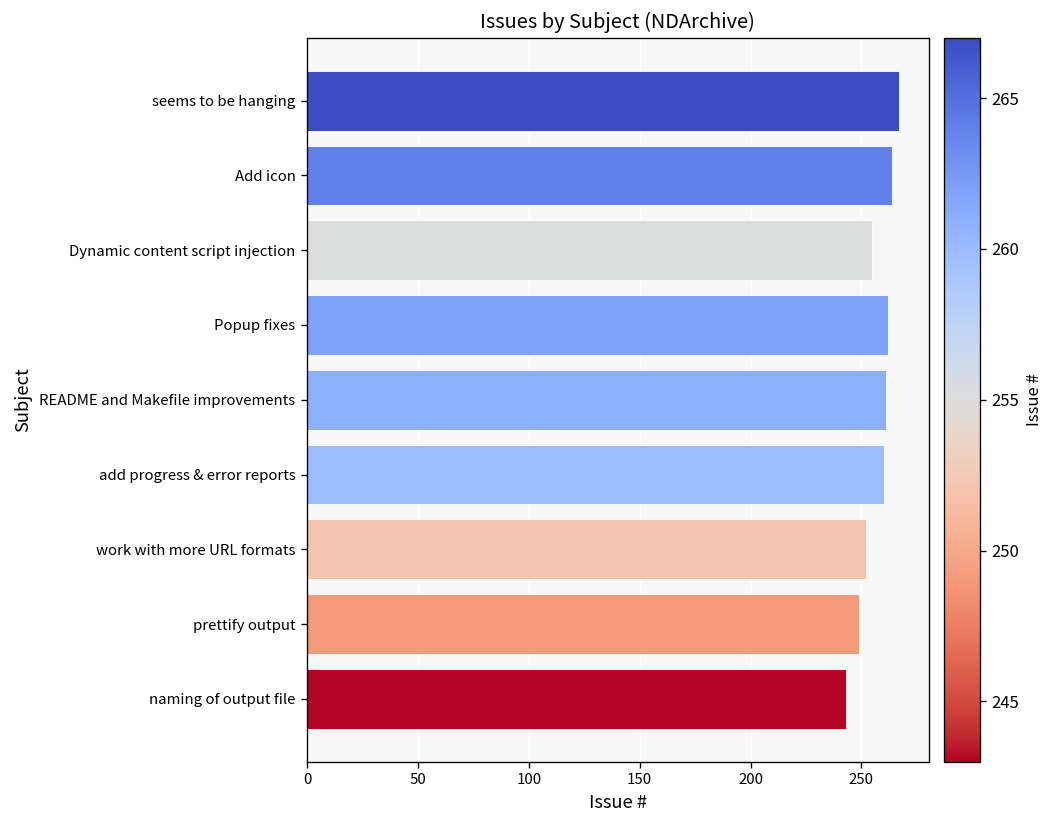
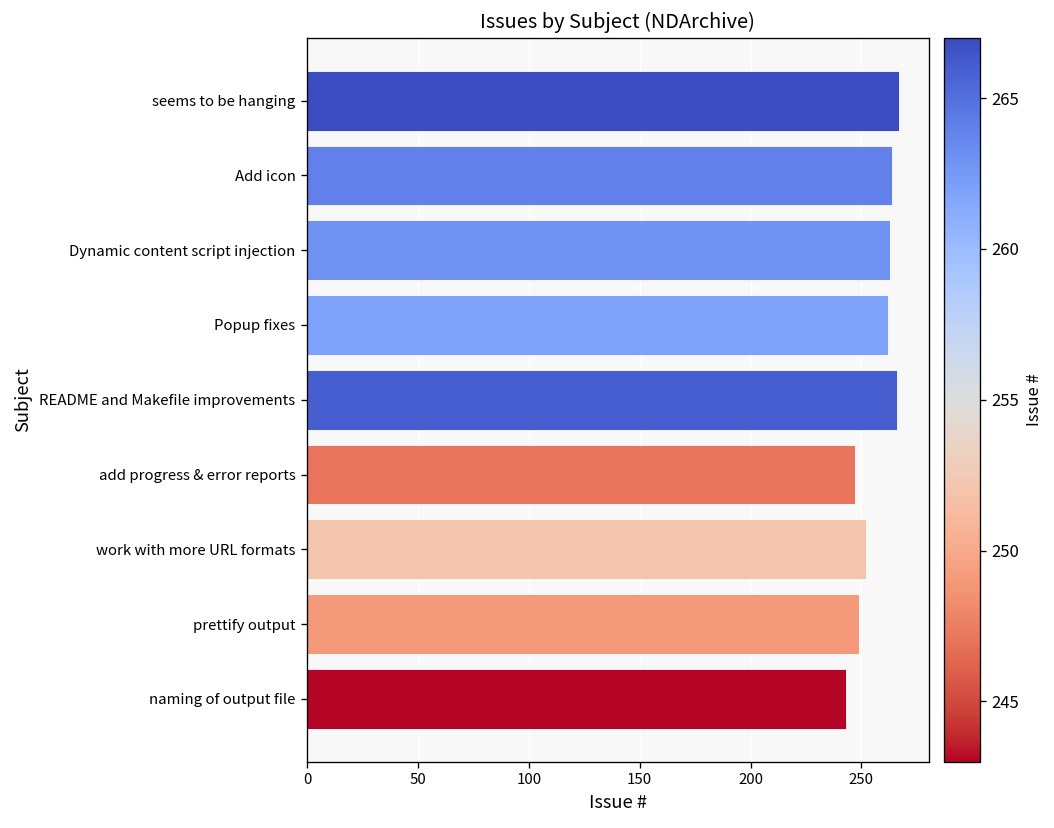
Dynamic content script injection: 255 -> 263
README and Makefile improvements: 261 -> 266
add progress & error reports: 260 -> 247
